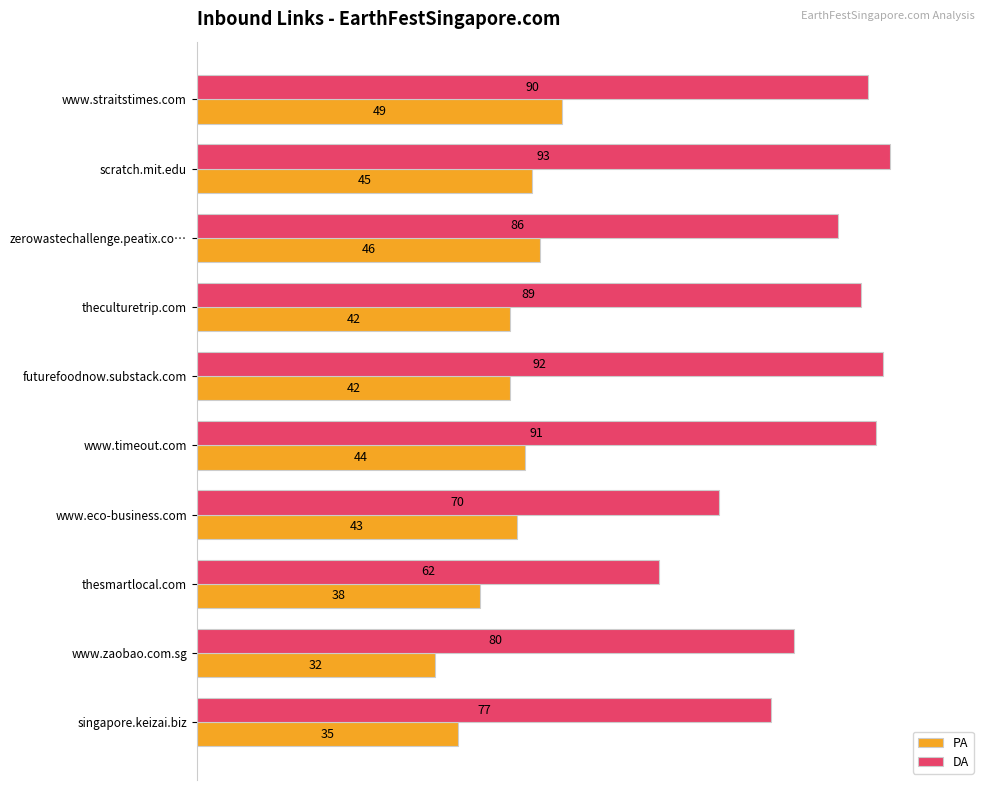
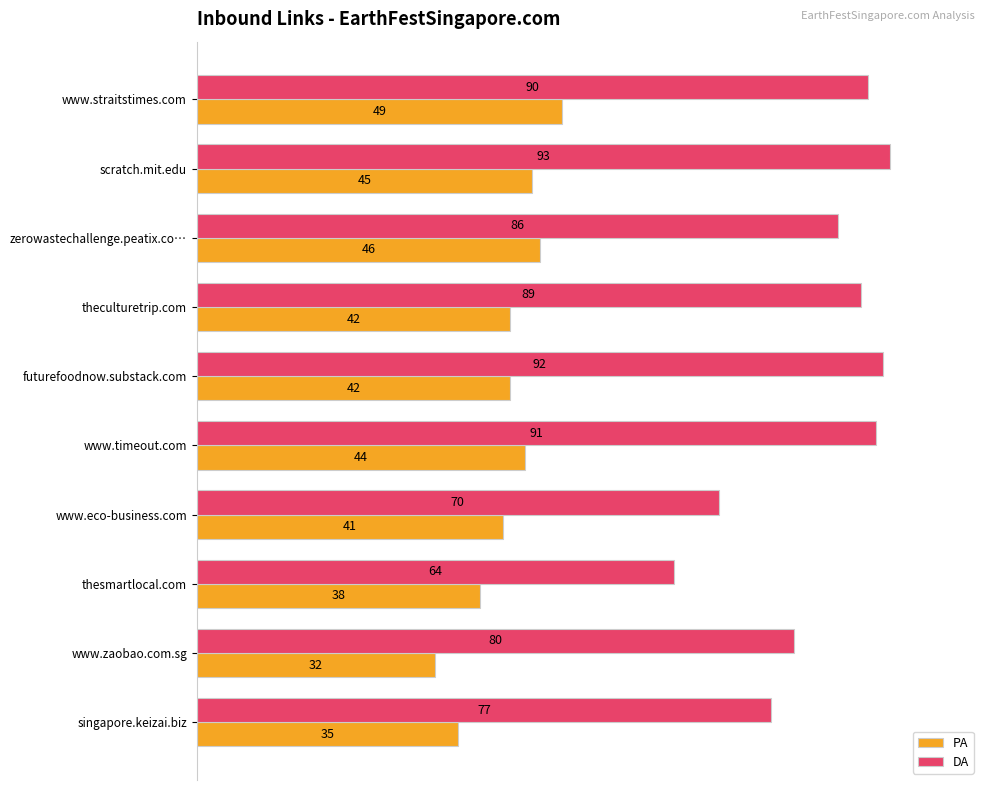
PA, www.eco-business.com: 43 -> 41
DA, thesmartlocal.com: 62 -> 64
